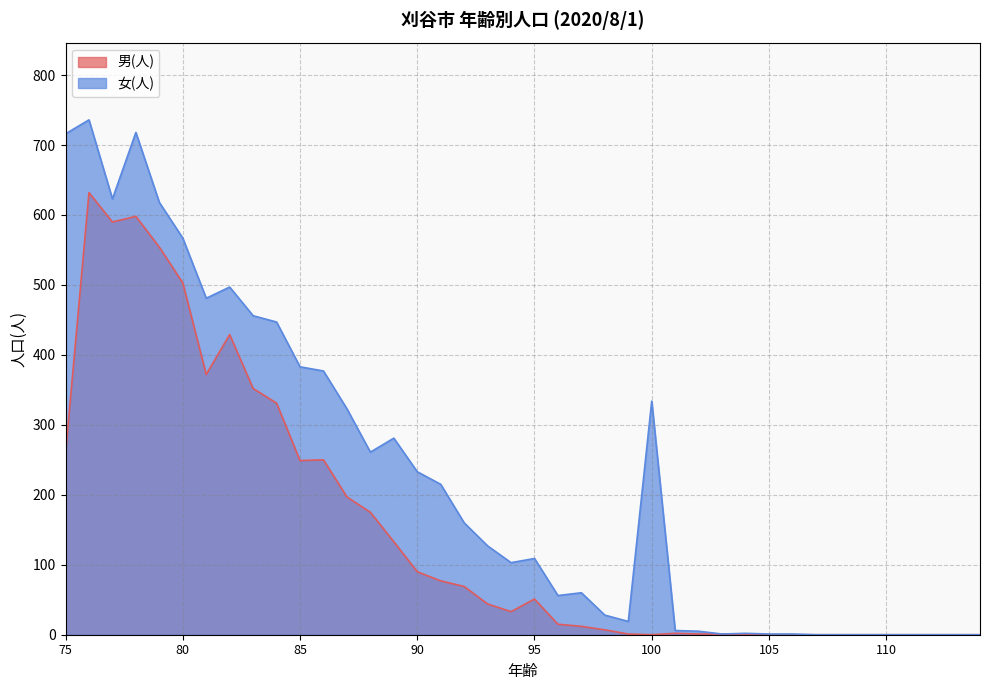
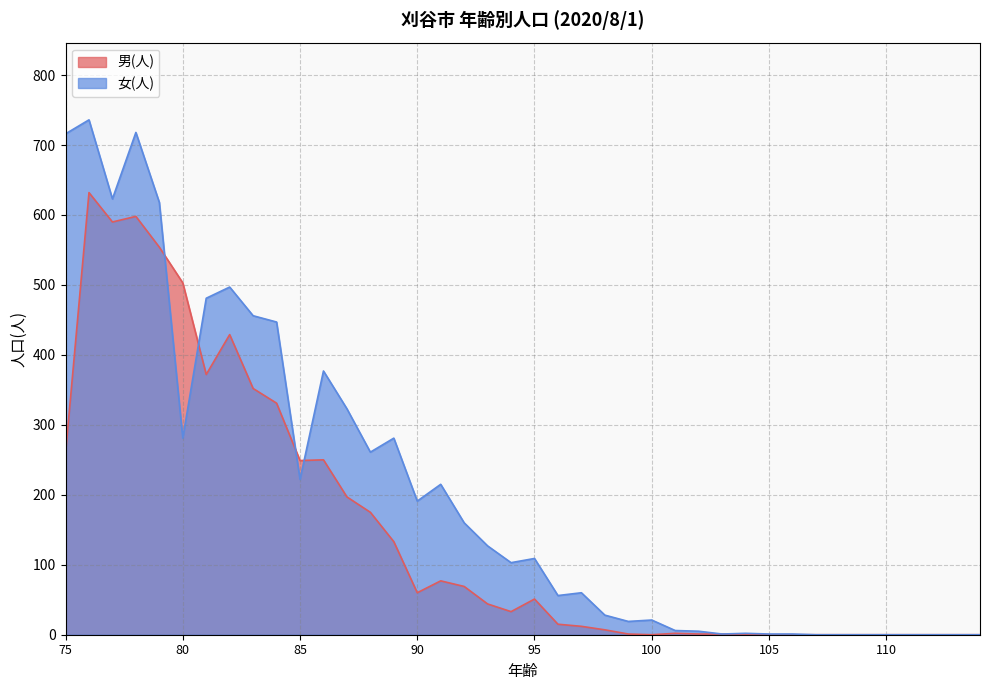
女(人), 80: 570 -> 280
女(人), 85: 380 -> 220
男(人), 90: 90 -> 60
女(人), 90: 230 -> 190
女(人), 100: 330 -> 20
